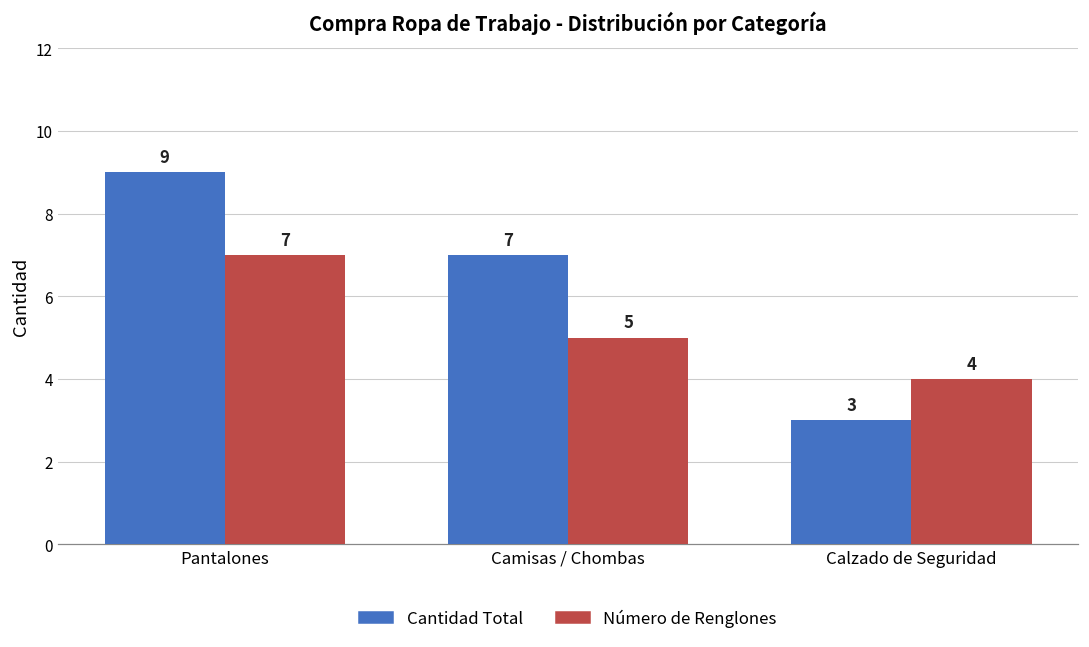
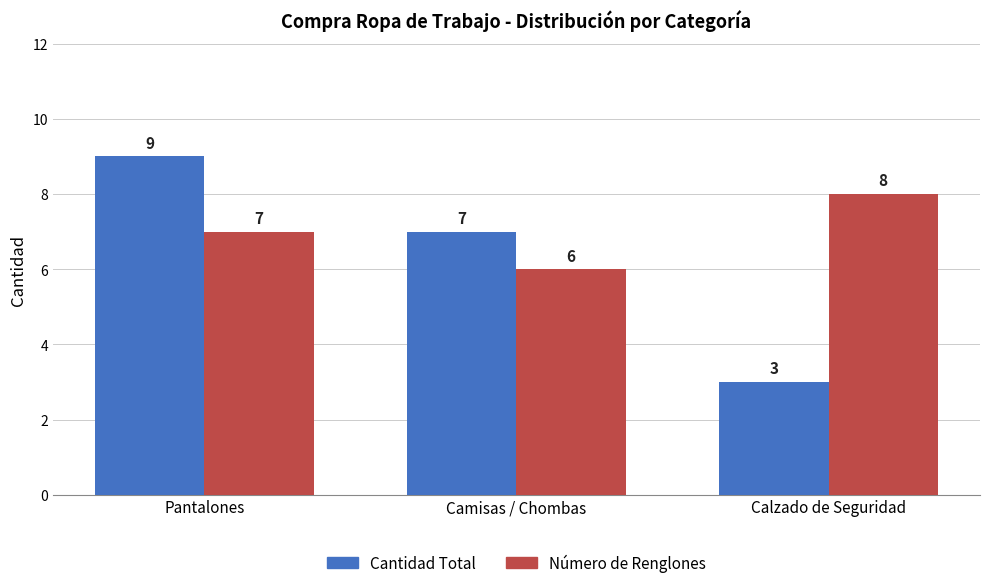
Número de Renglones, Camisas / Chombas: 5 -> 6
Número de Renglones, Calzado de Seguridad: 4 -> 8
